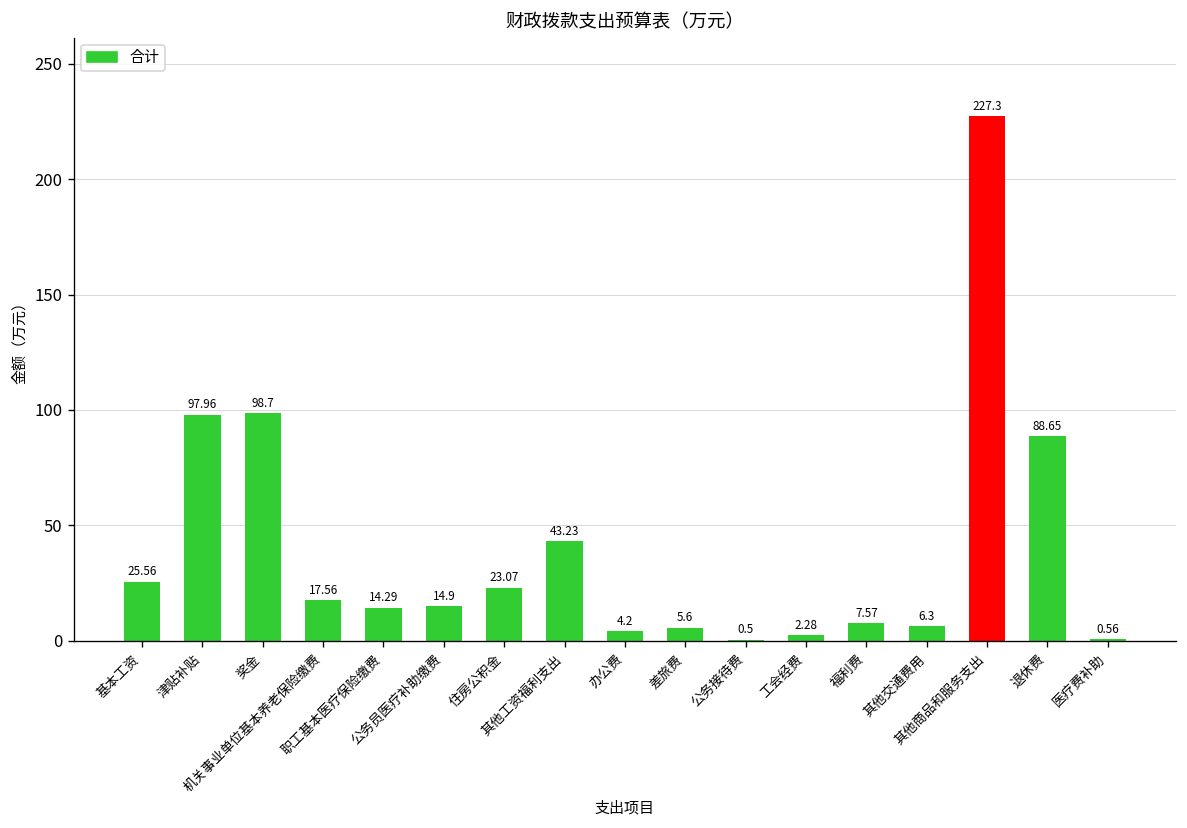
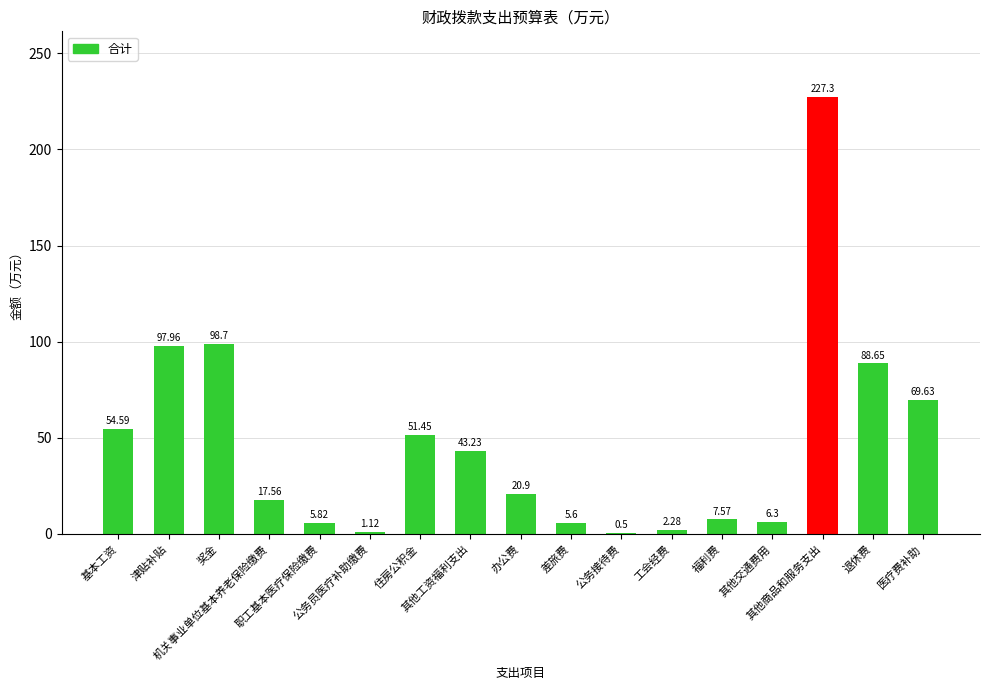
基本工资: 25.56 -> 54.59
职工基本医疗保险缴费: 14.29 -> 5.82
公务员医疗补助缴费: 14.9 -> 1.12
住房公积金: 23.07 -> 51.45
办公费: 4.2 -> 20.9
医疗费补助: 0.56 -> 69.63
